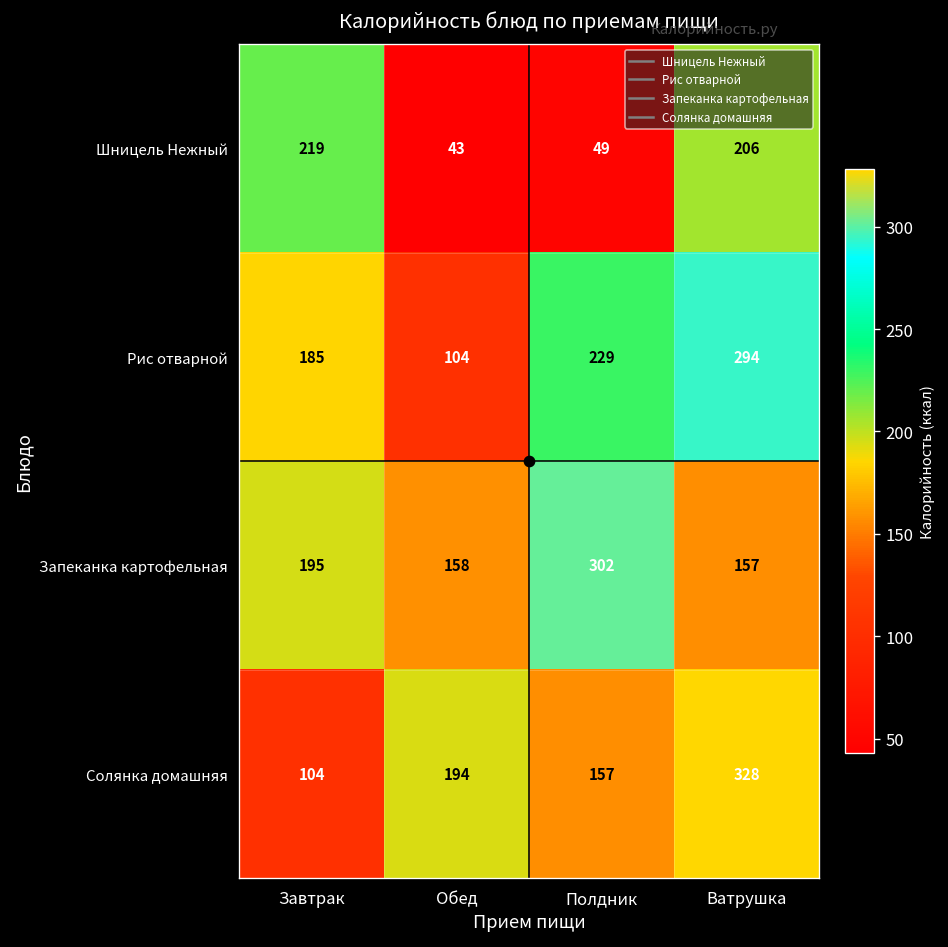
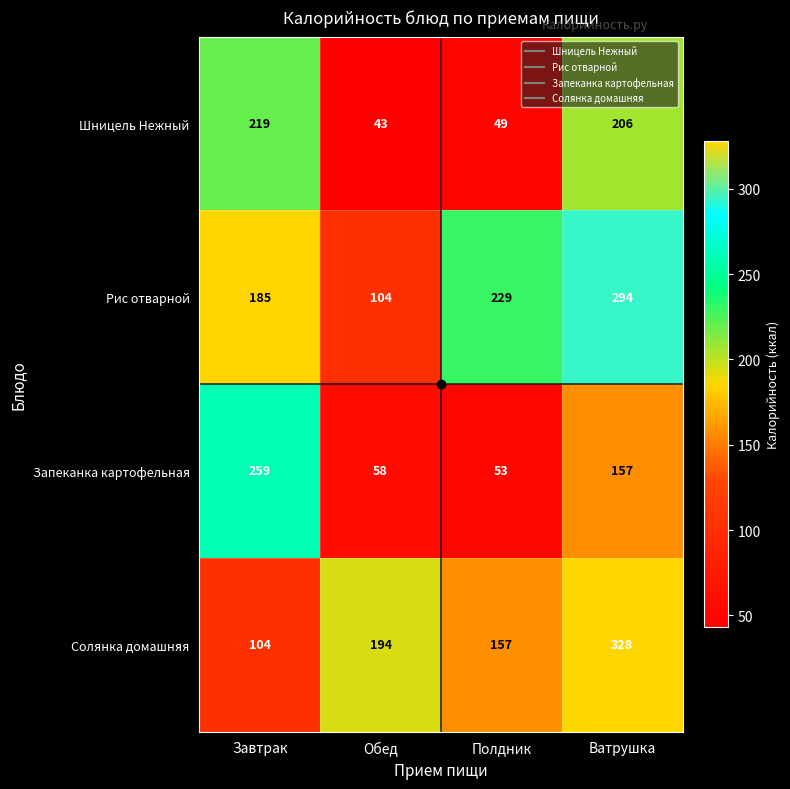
Запеканка картофельная, Завтрак: 195 -> 259
Запеканка картофельная, Обед: 158 -> 58
Запеканка картофельная, Полдник: 302 -> 53
